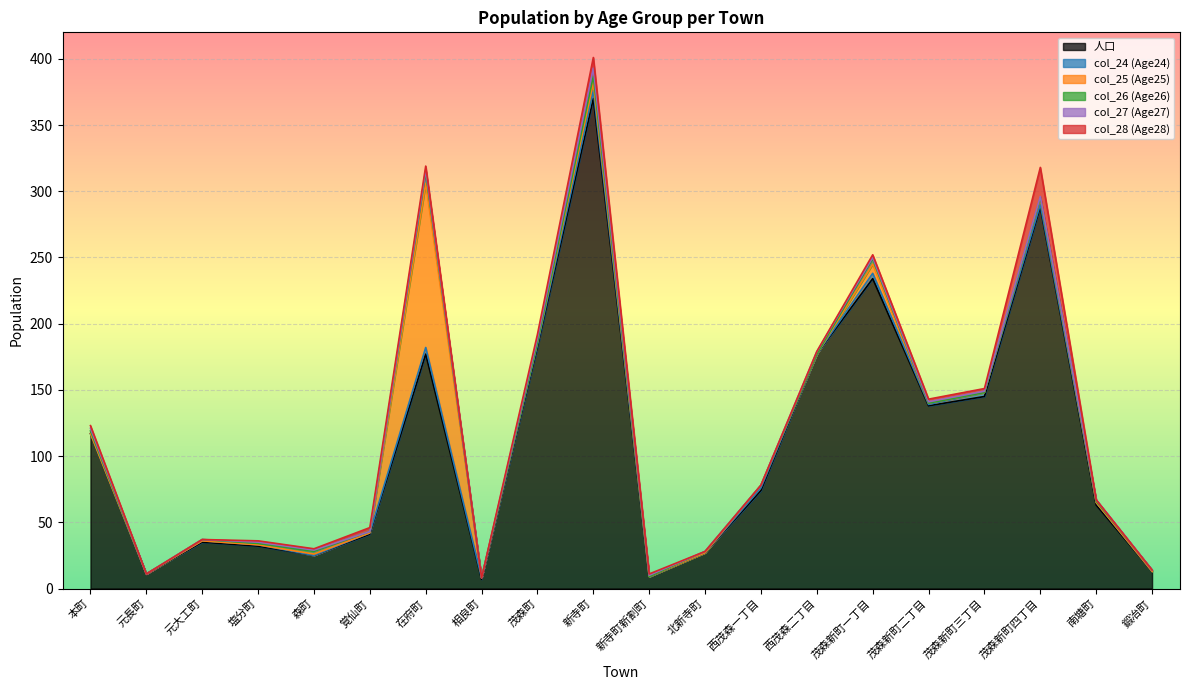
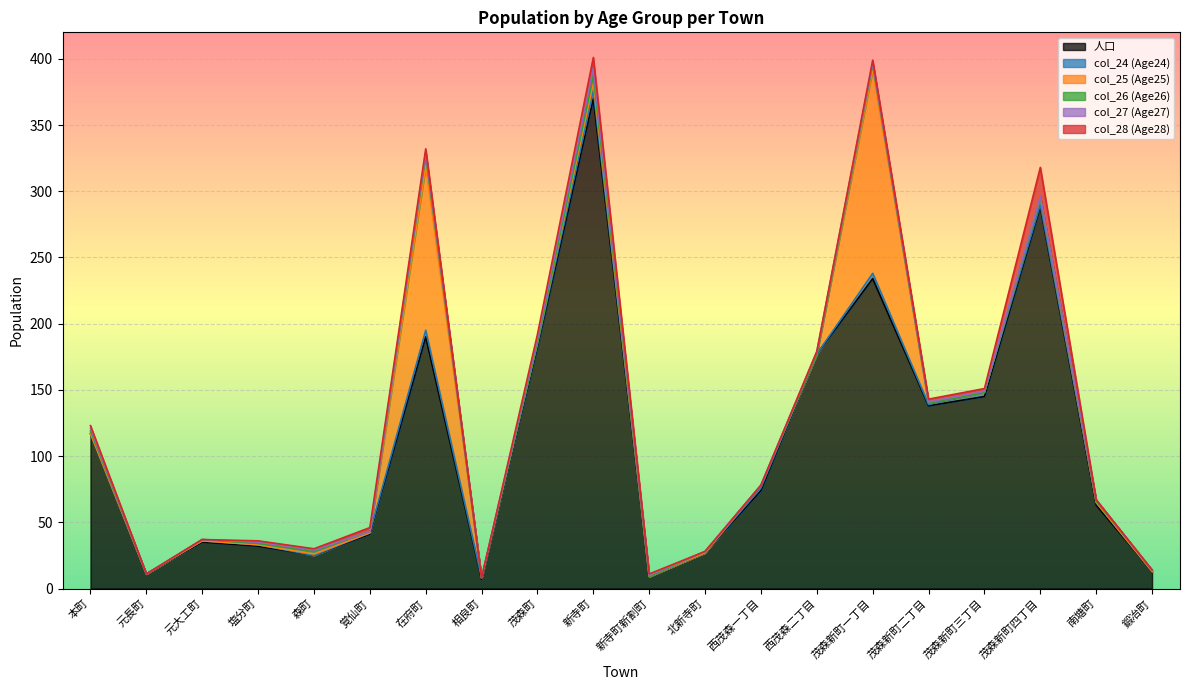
人口, 在府町: 177 -> 190
col_25 (Age25), 茂森新町一丁目: 7 -> 154
